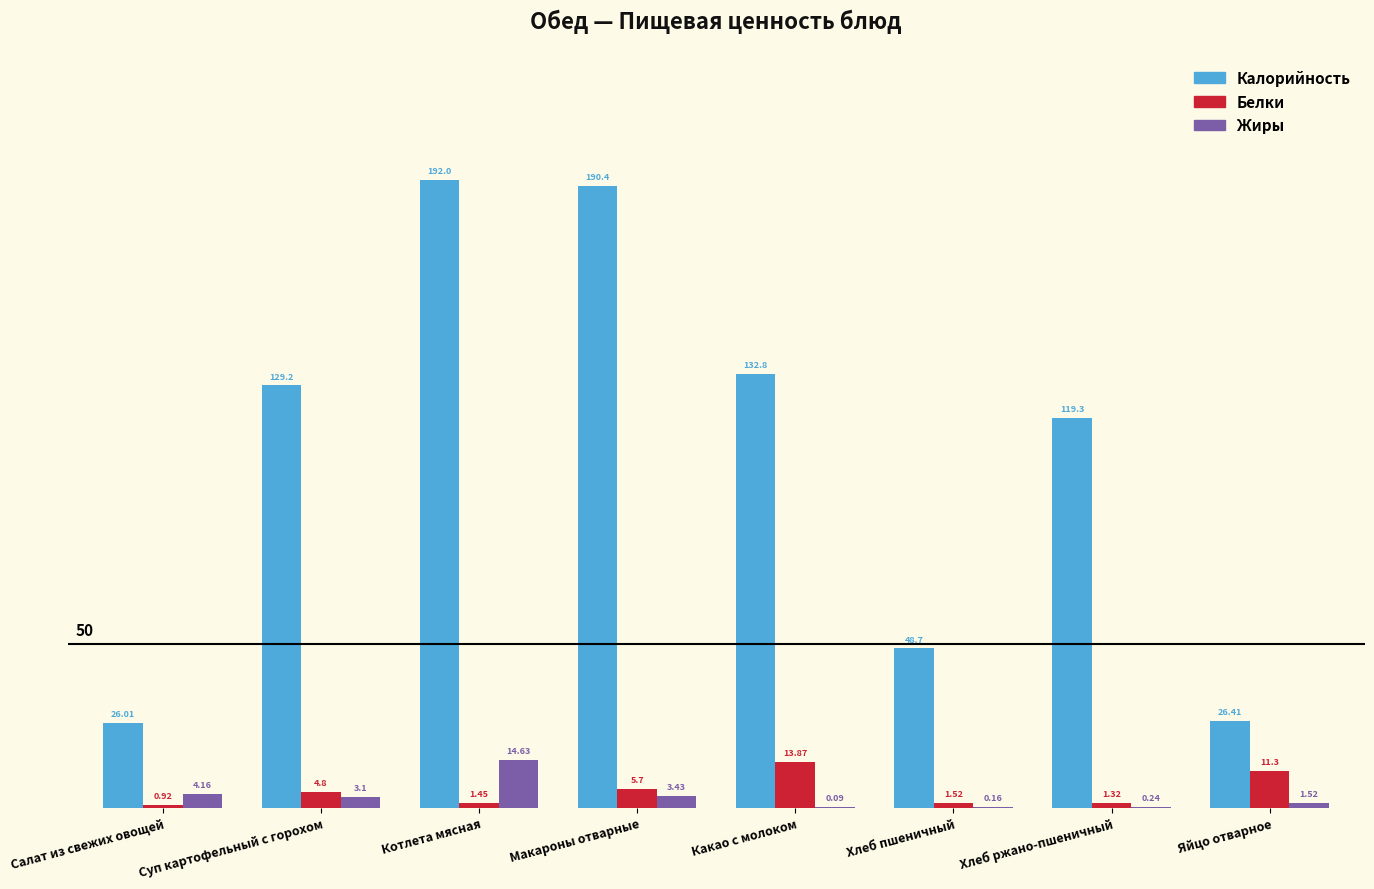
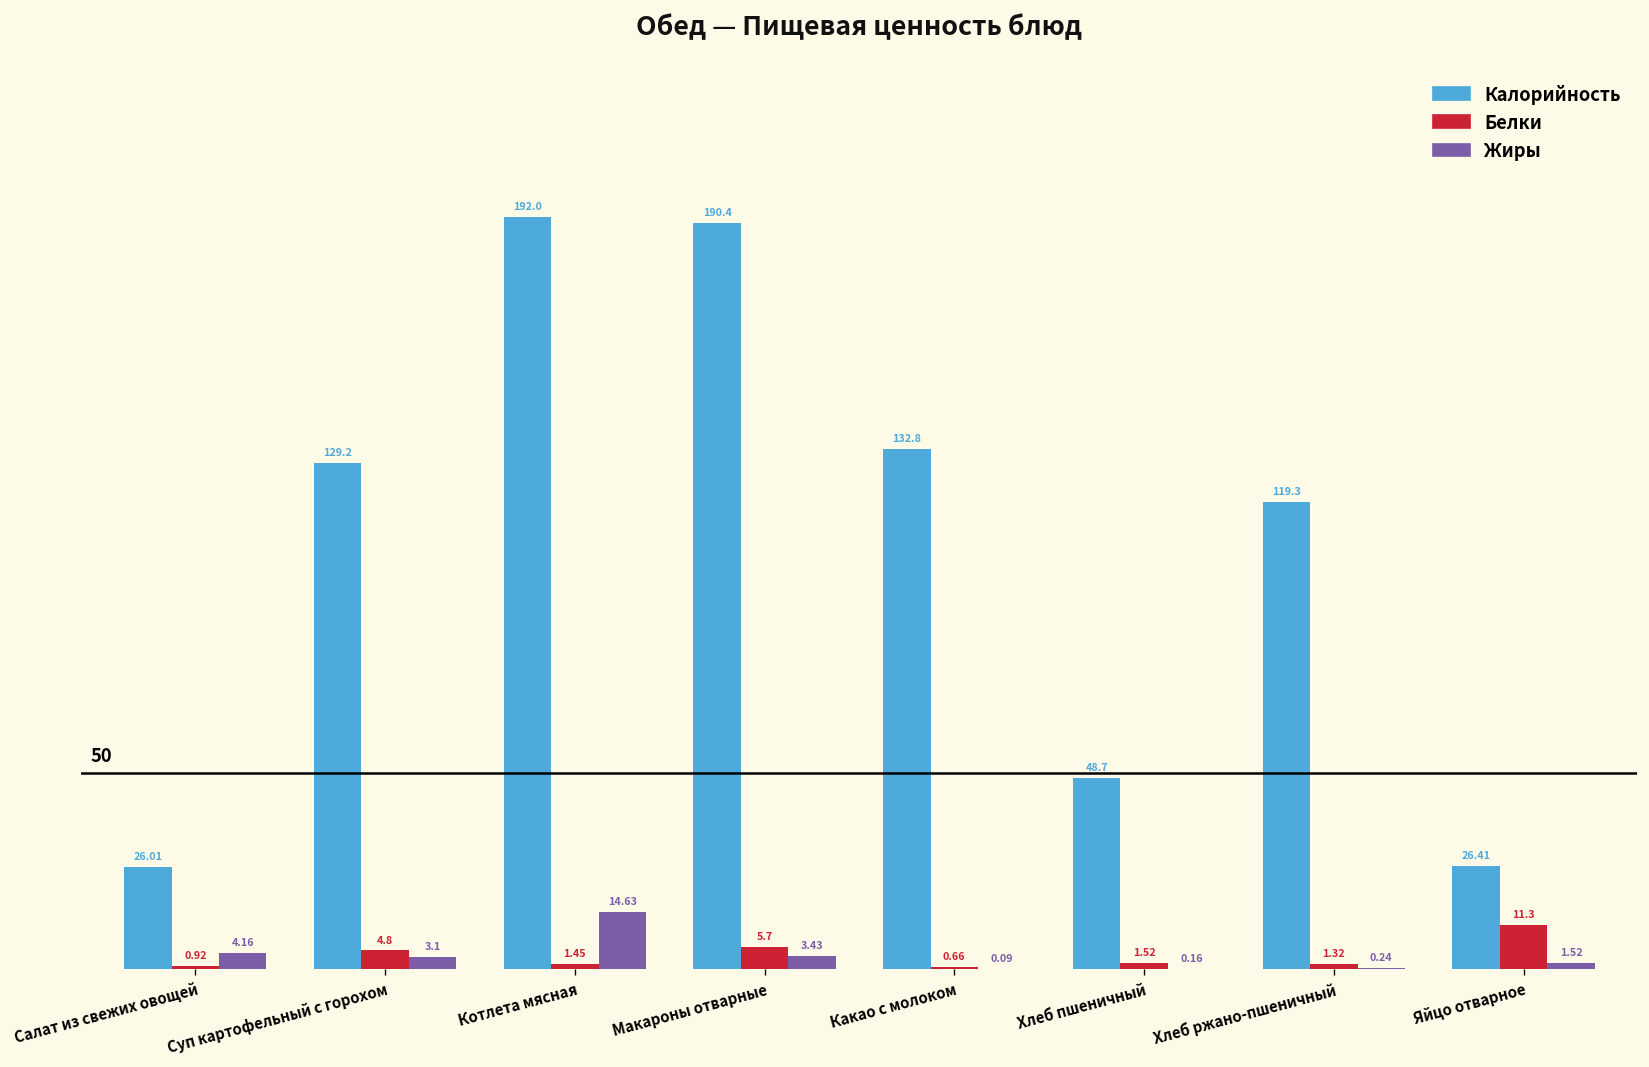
Белки, Какао с молоком: 13.87 -> 0.66
